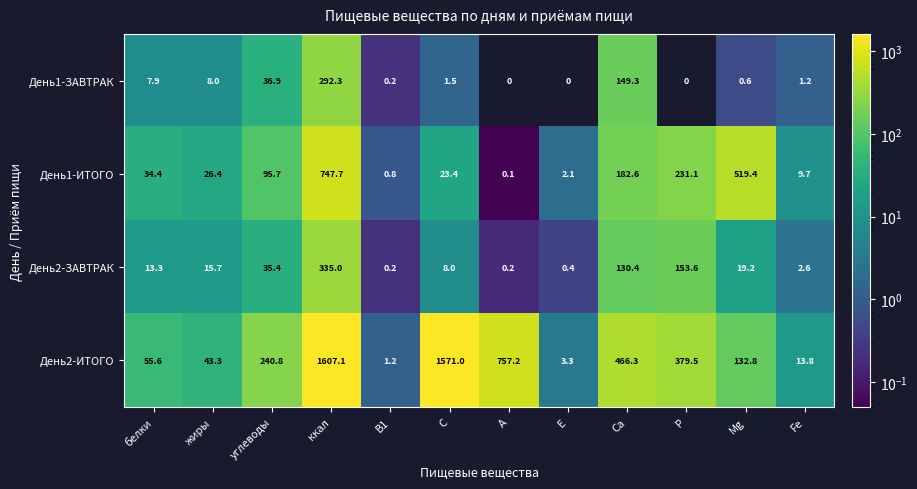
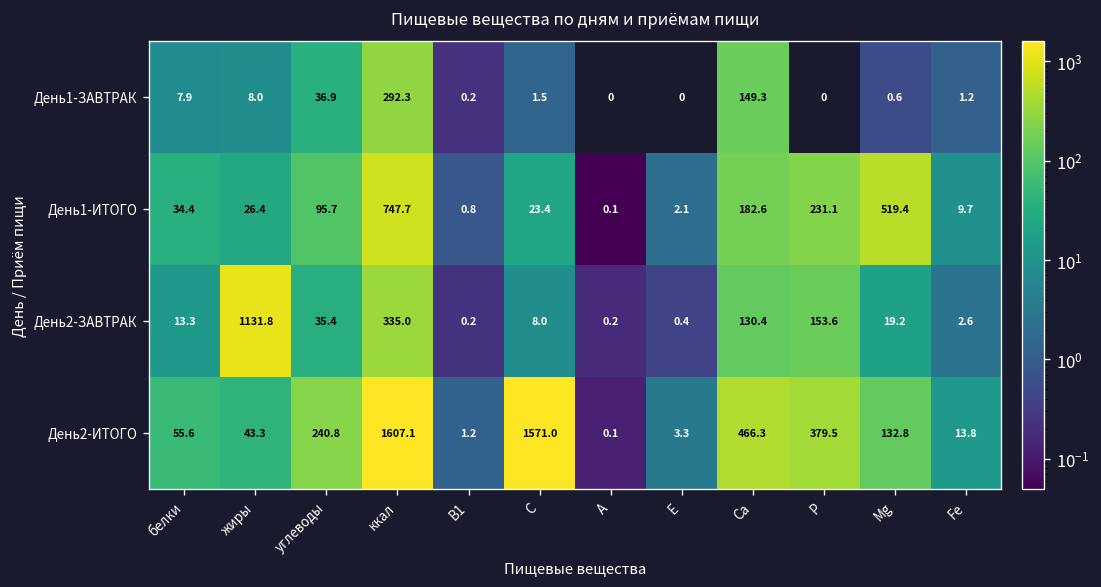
День2-ЗАВТРАК, жиры: 15.7 -> 1131.8
День2-ИТОГО, A: 757.2 -> 0.1
